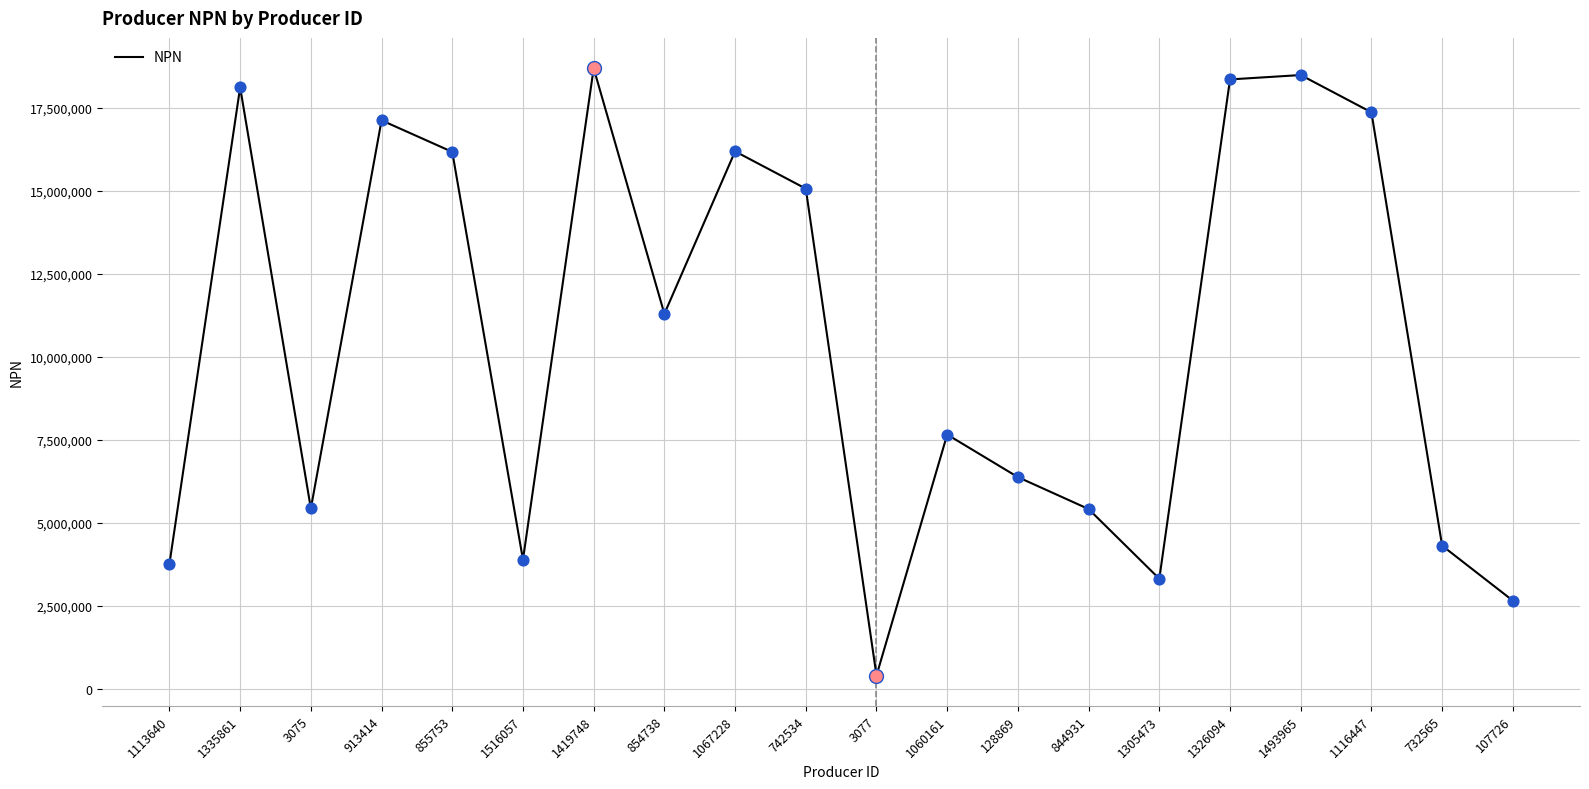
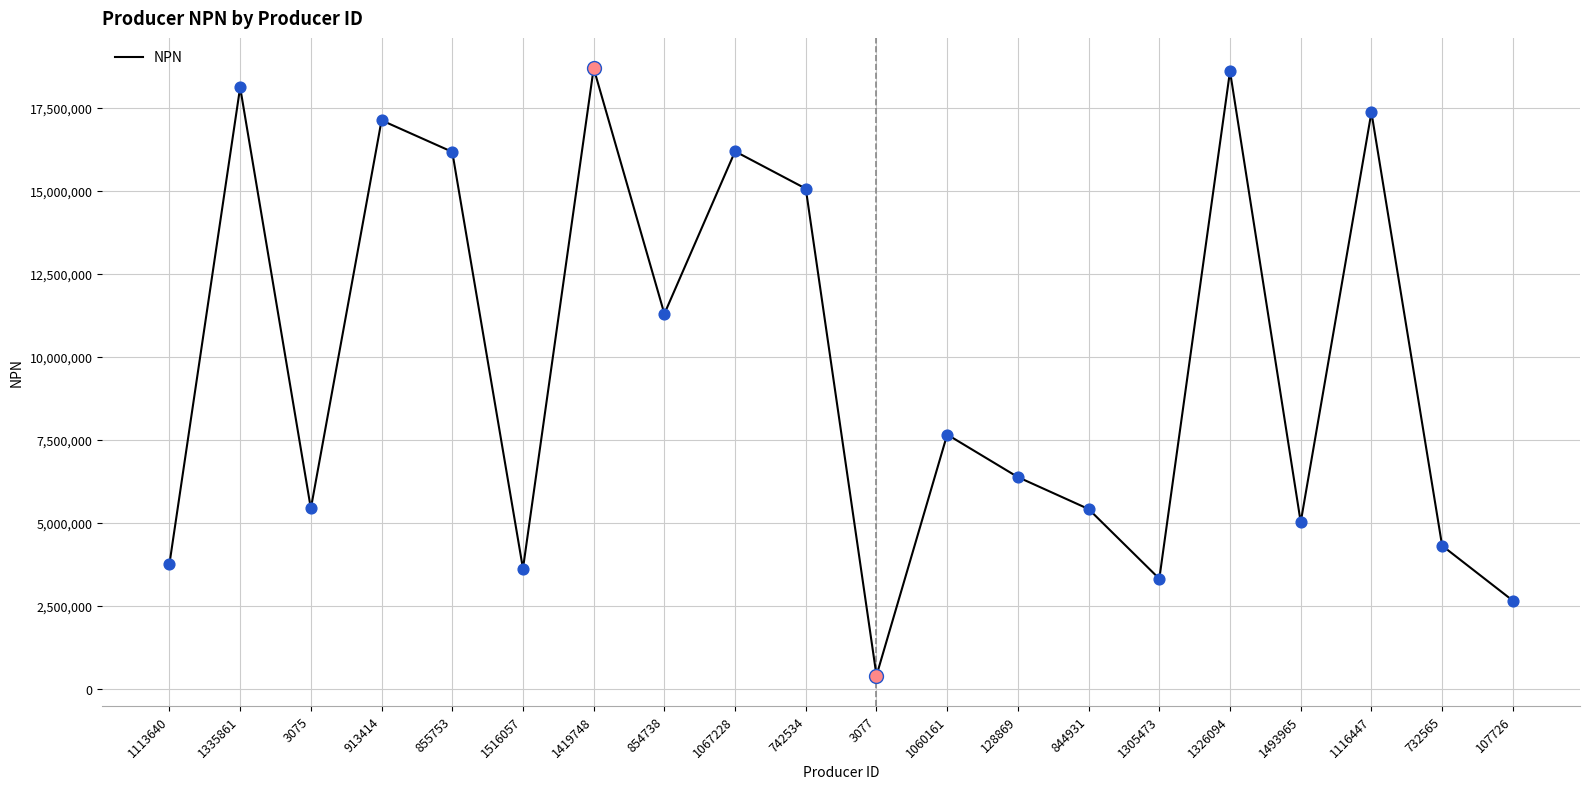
NPN, 1516057: 3,900,000 -> 3,600,000
NPN, 1326094: 18,300,000 -> 18,600,000
NPN, 1493965: 18,500,000 -> 5,000,000
